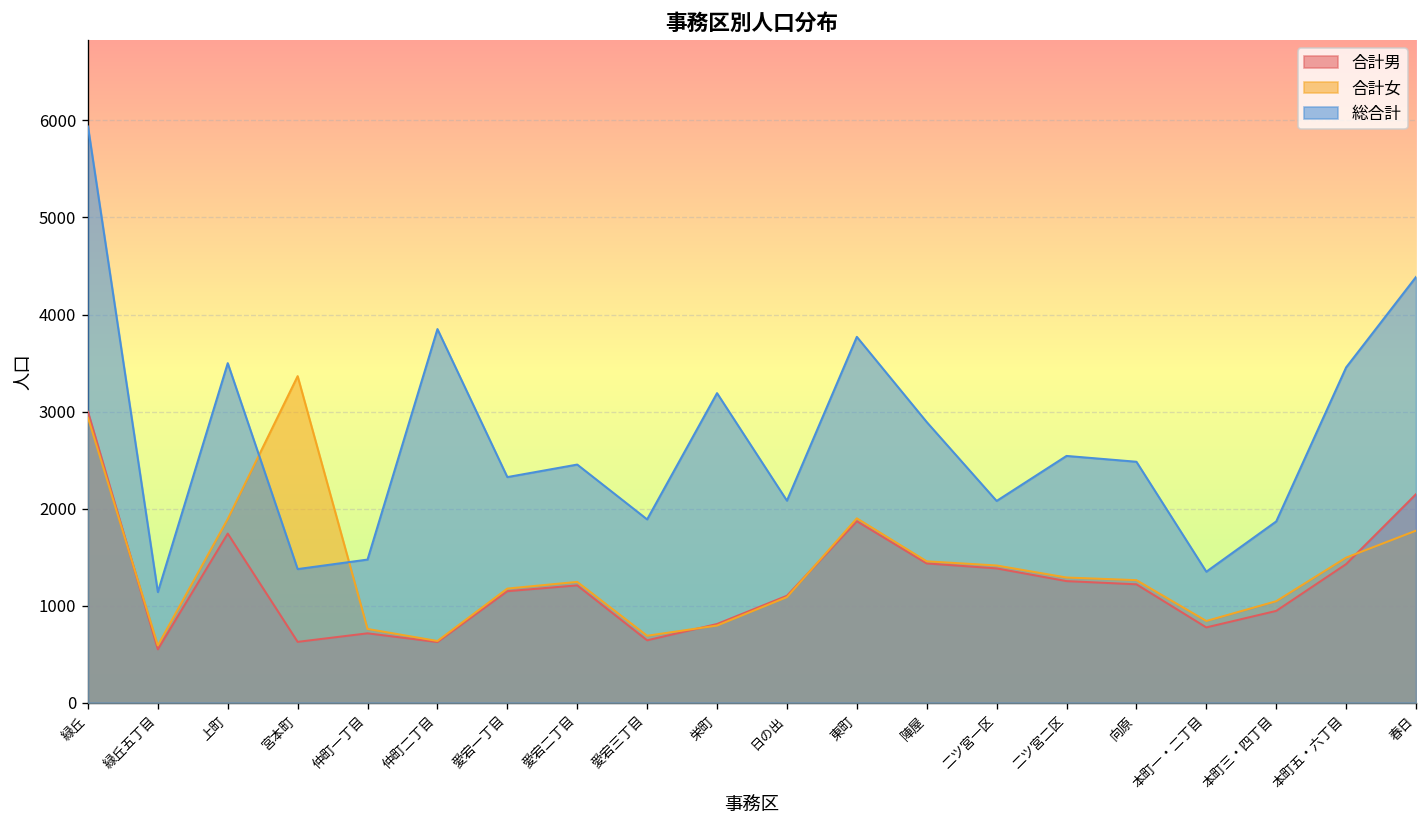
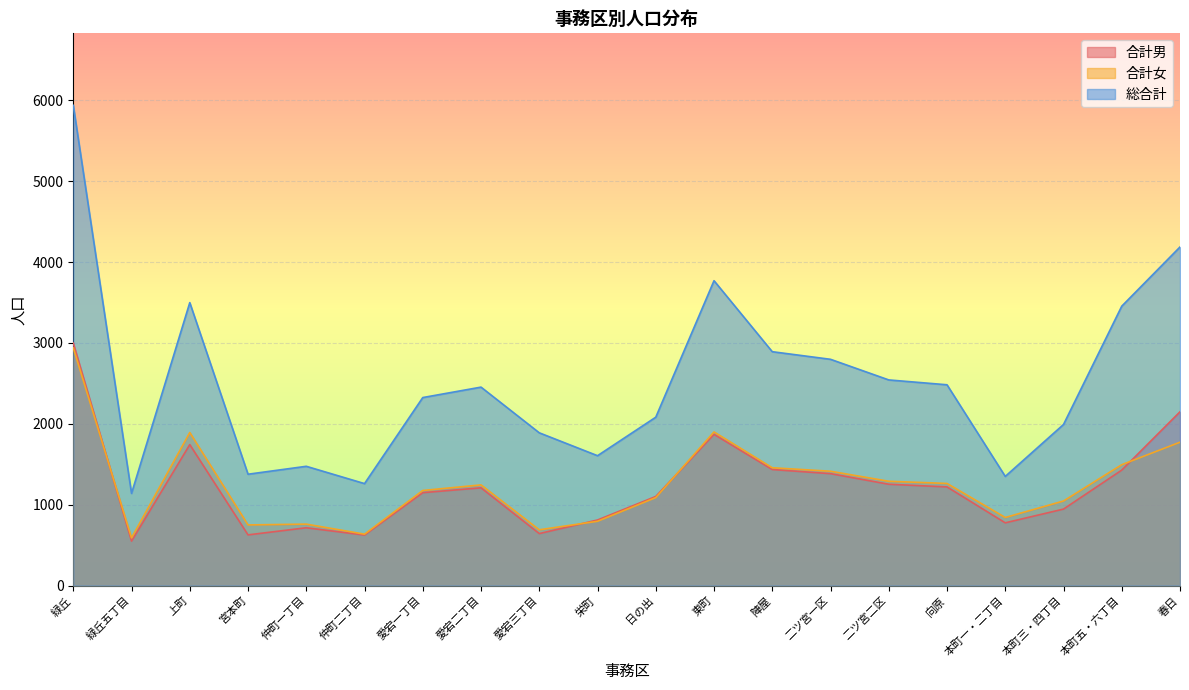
合計女, 宮本町: 3400 -> 800
総合計, 仲町二丁目: 3900 -> 1300
総合計, 栄町: 3200 -> 1600
総合計, 二ツ宮一区: 2100 -> 2800
総合計, 本町三・四丁目: 1900 -> 2000
総合計, 春日: 4400 -> 4200
